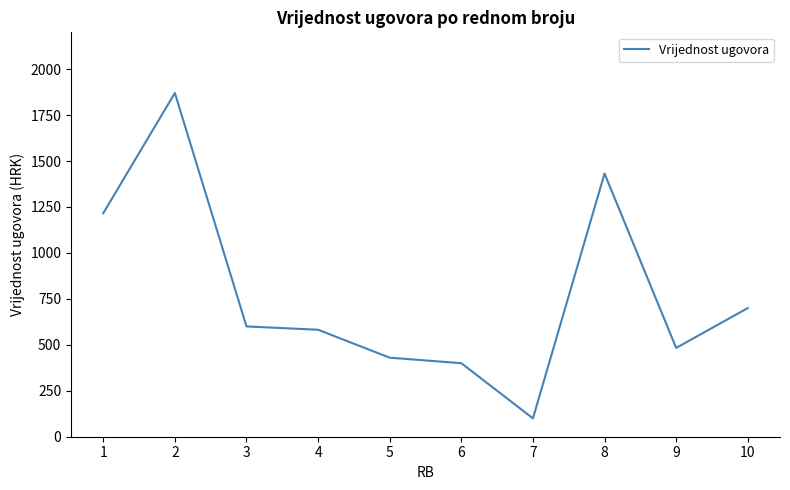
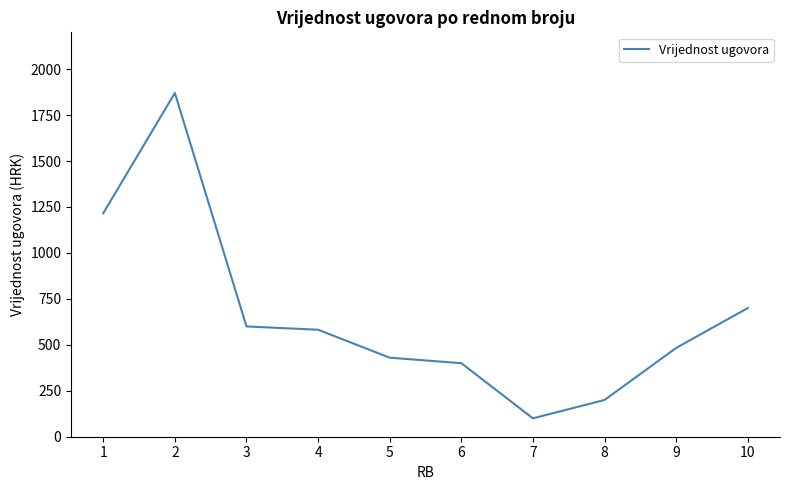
8: 1430 -> 200
